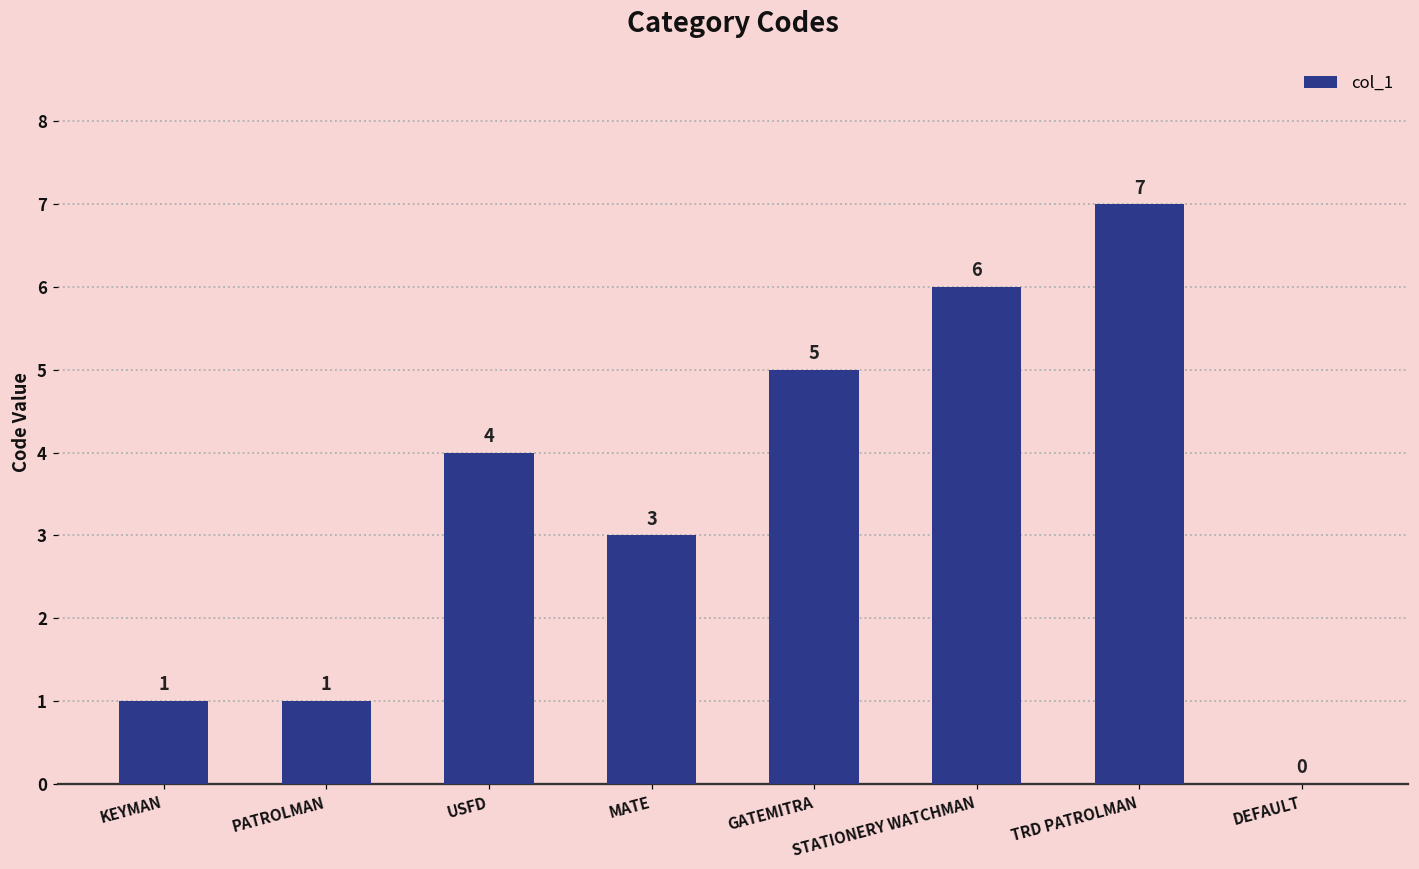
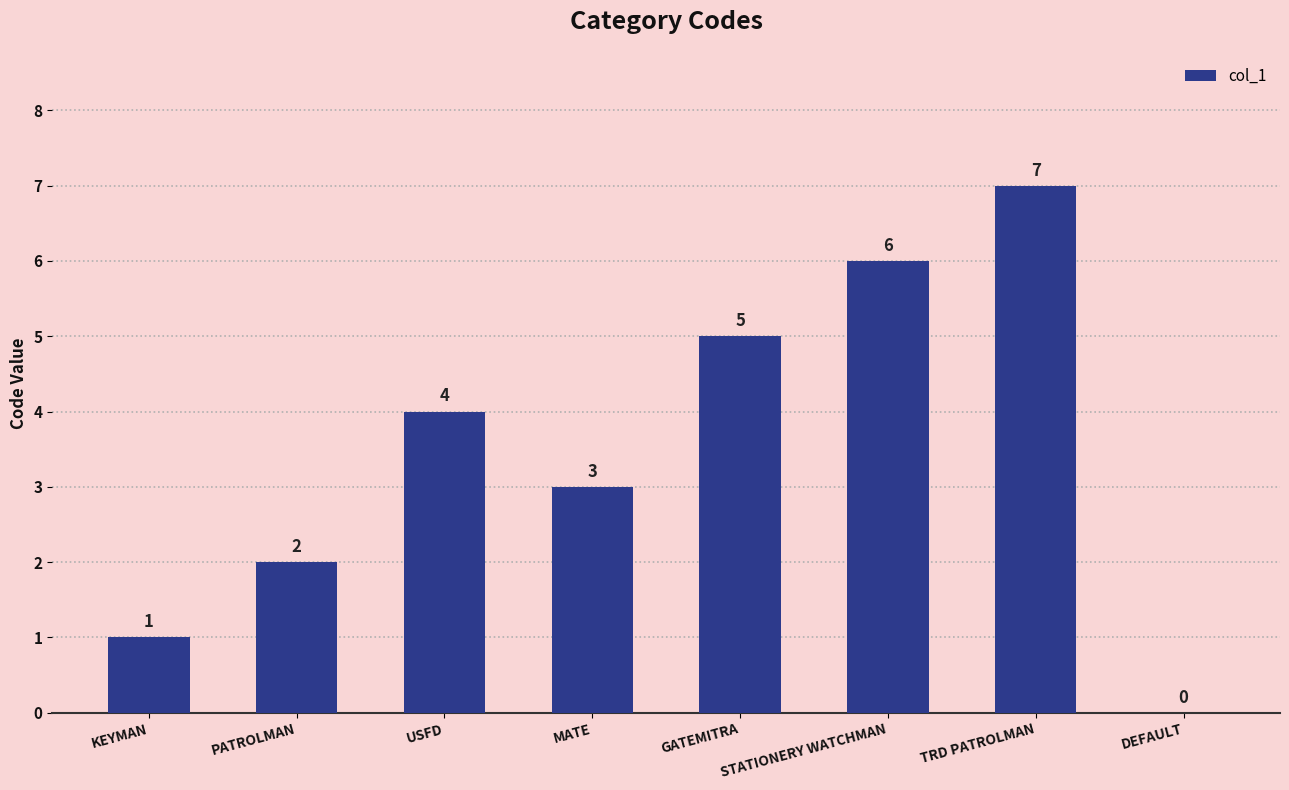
PATROLMAN: 1 -> 2
